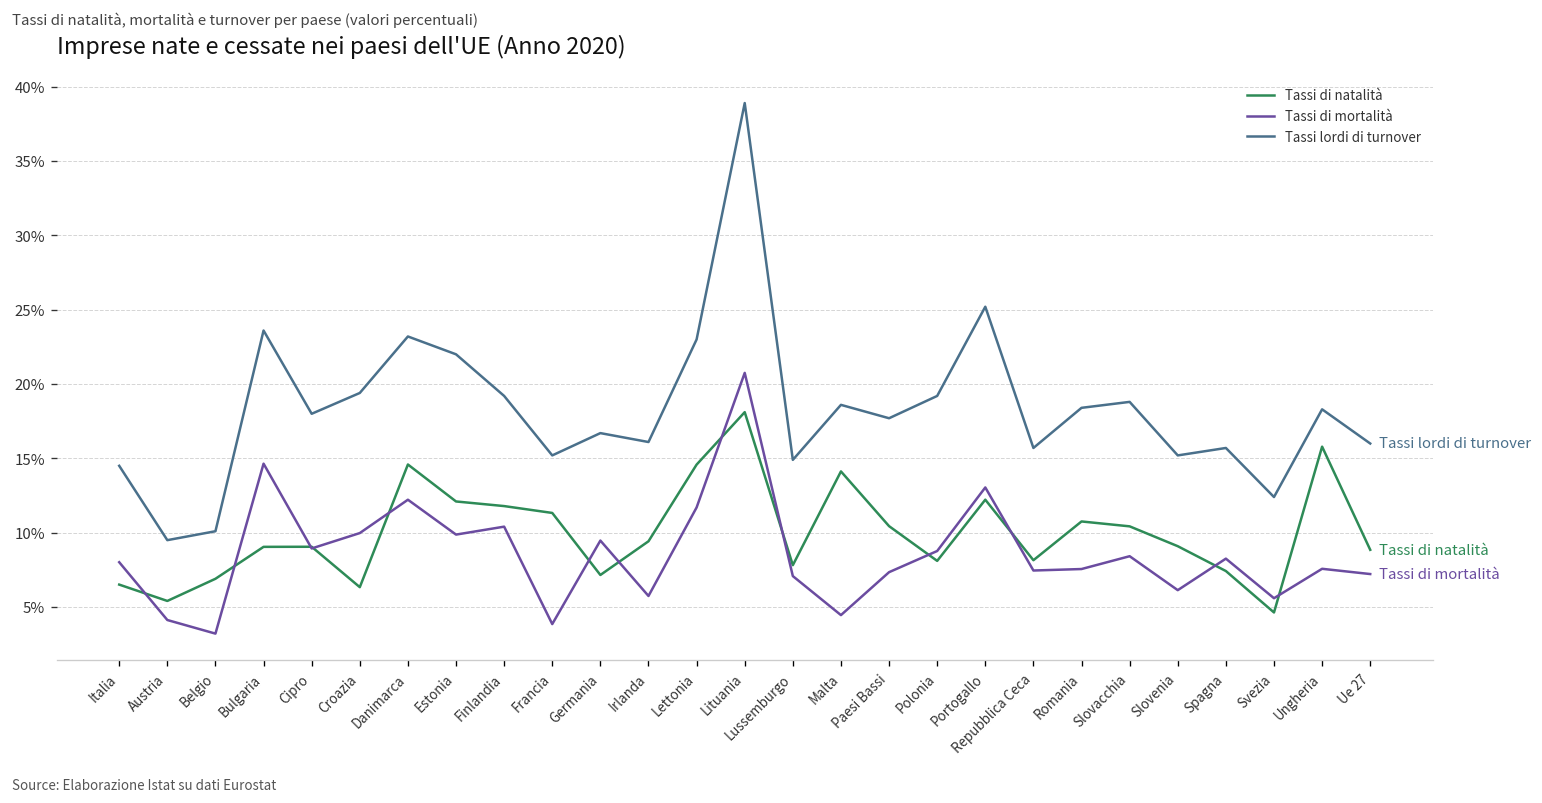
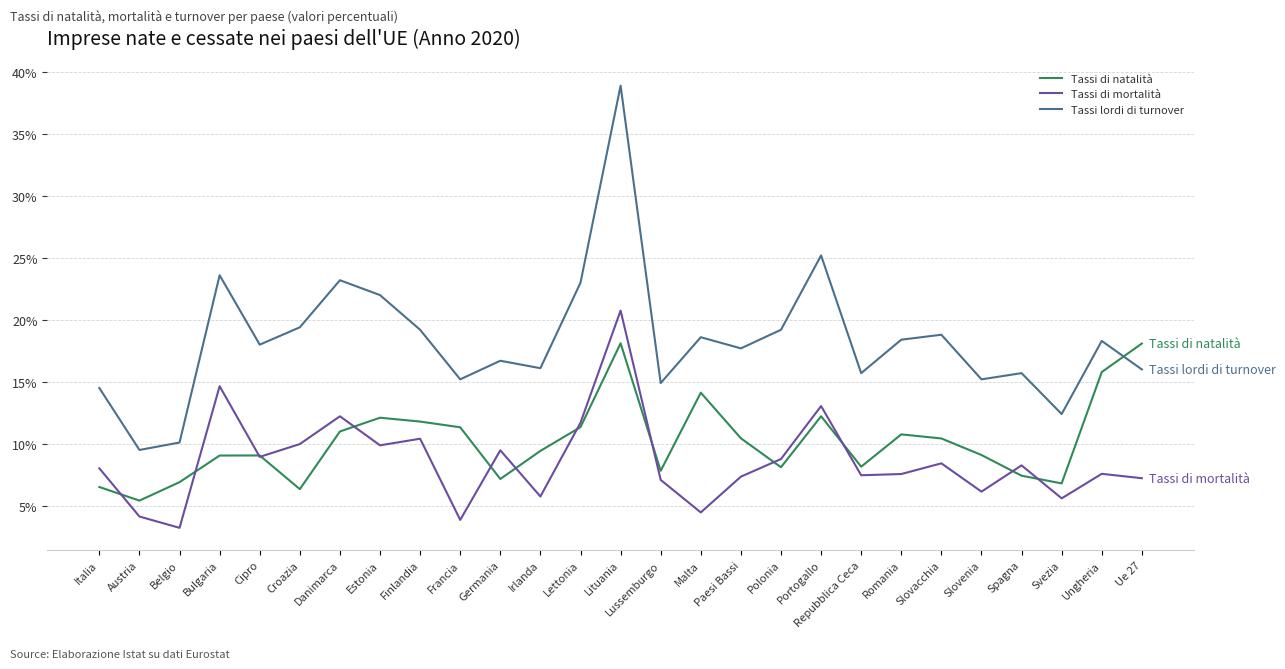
Tassi di natalità, Danimarca: 14.6% -> 11.0%
Tassi di natalità, Lettonia: 14.6% -> 11.3%
Tassi di natalità, Svezia: 4.6% -> 6.8%
Tassi di natalità, Ue 27: 8.8% -> 18.1%
